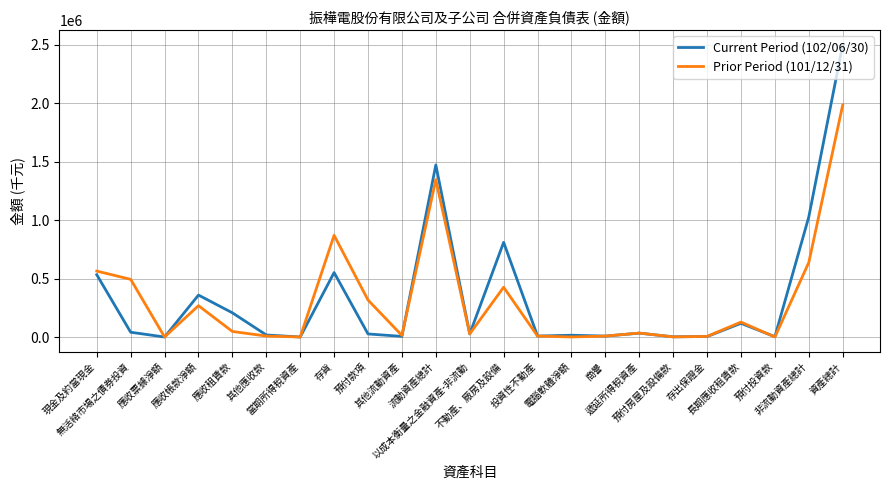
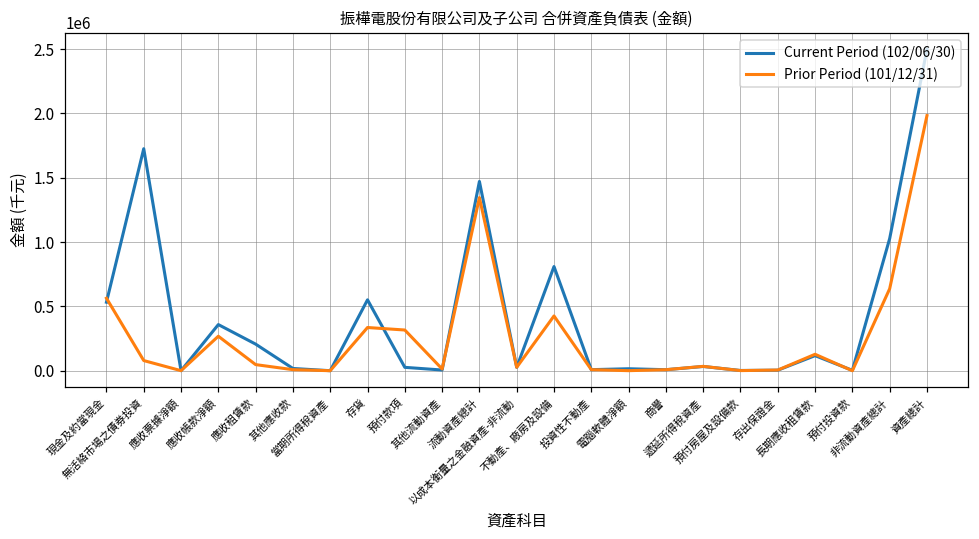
Current Period (102/06/30), 無活絡市場之債券投資: 40000 -> 1730000
Prior Period (101/12/31), 無活絡市場之債券投資: 490000 -> 80000
Prior Period (101/12/31), 存貨: 870000 -> 340000
